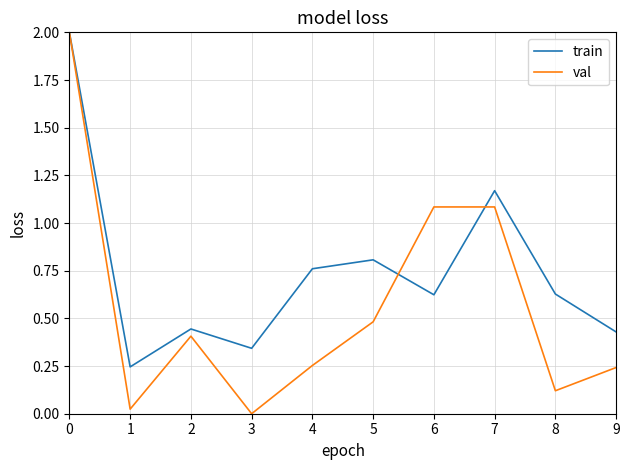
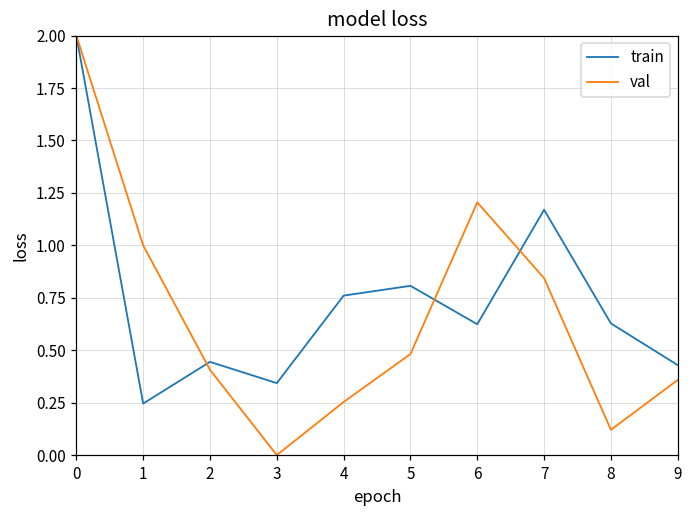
val, 1: 0.02 -> 1.00
val, 6: 1.08 -> 1.20
val, 7: 1.08 -> 0.84
val, 9: 0.24 -> 0.36
